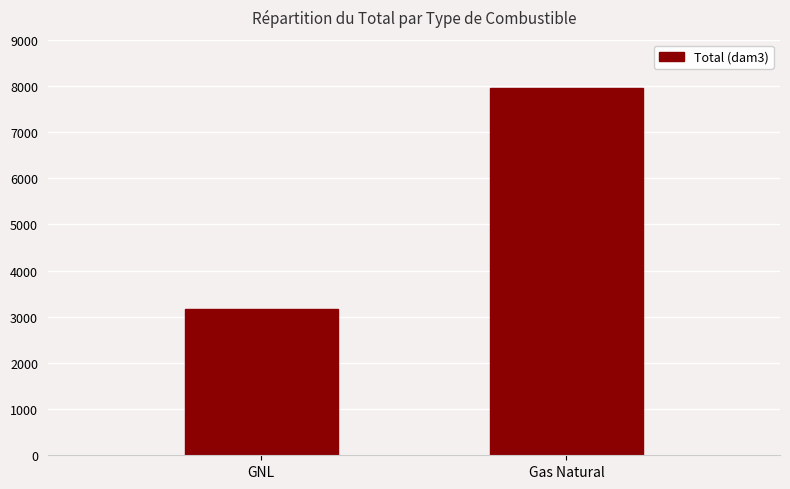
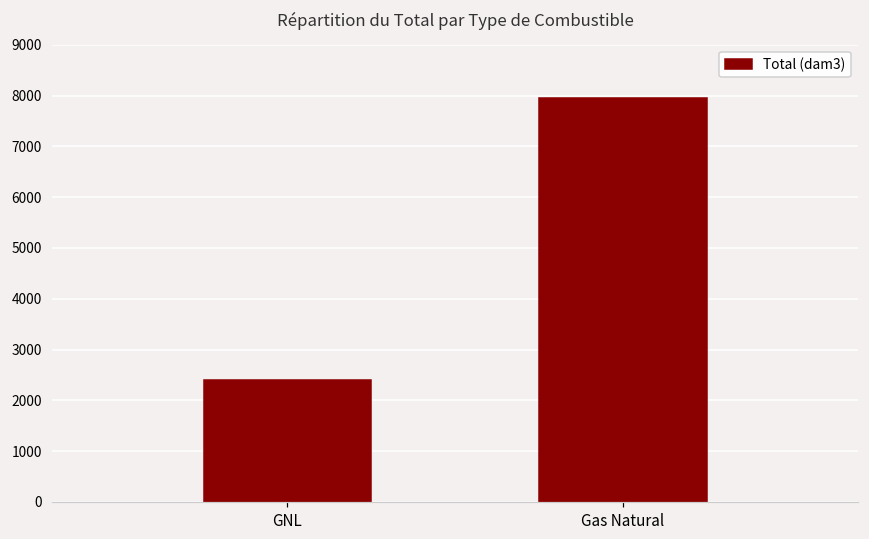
GNL: 3200 -> 2400
